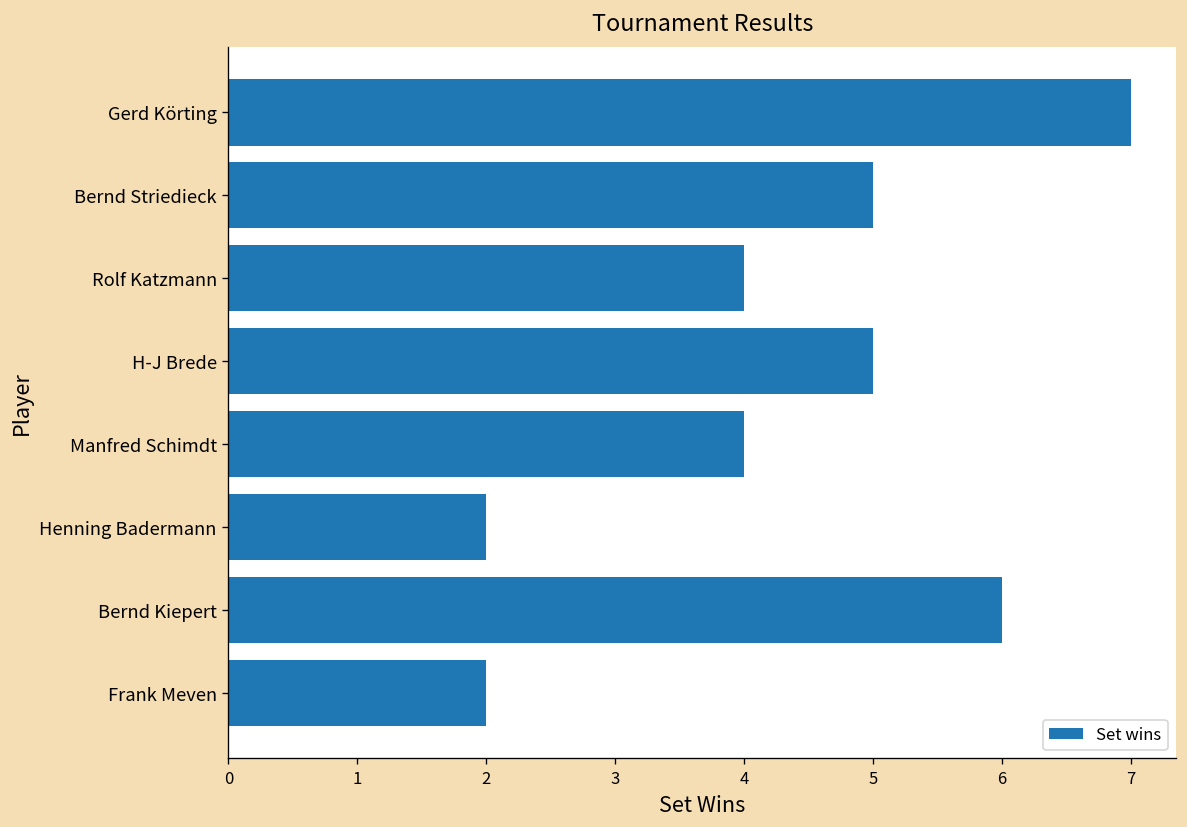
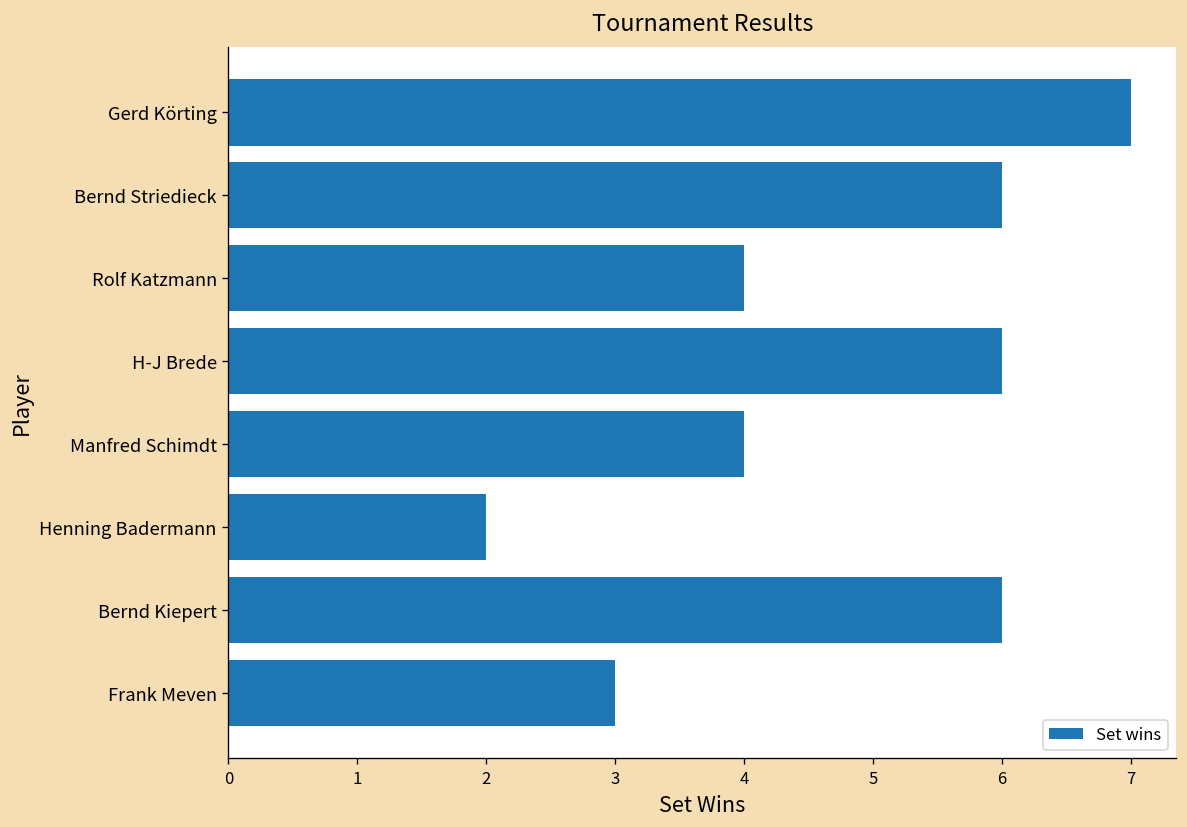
Bernd Striedieck: 5 -> 6
H-J Brede: 5 -> 6
Frank Meven: 2 -> 3
